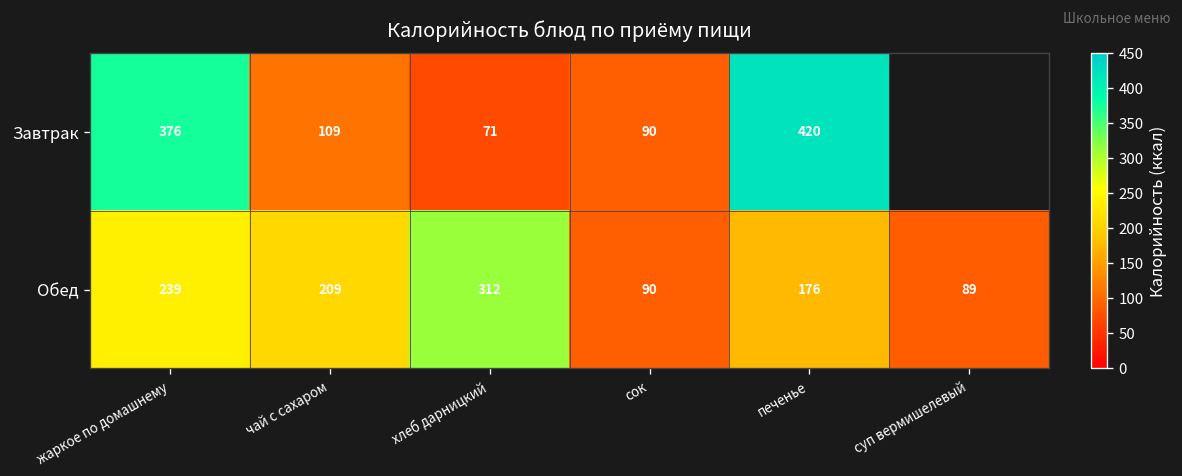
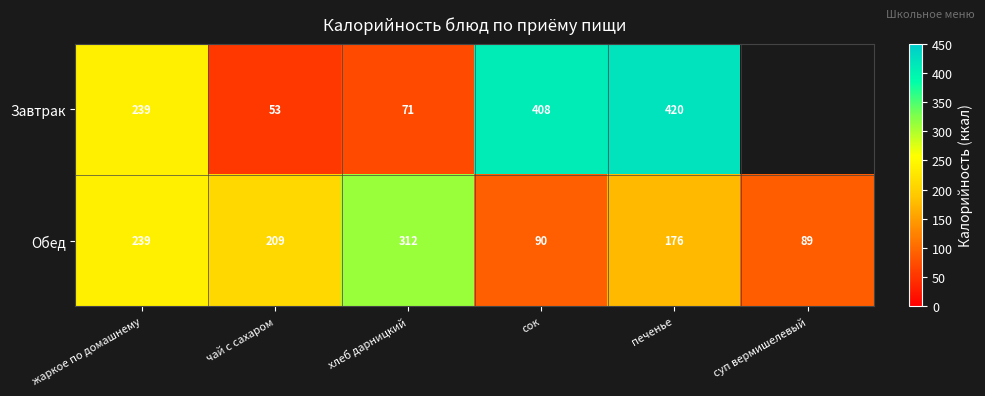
Завтрак, жаркое по домашнему: 376 -> 239
Завтрак, чай с сахаром: 109 -> 53
Завтрак, сок: 90 -> 408
